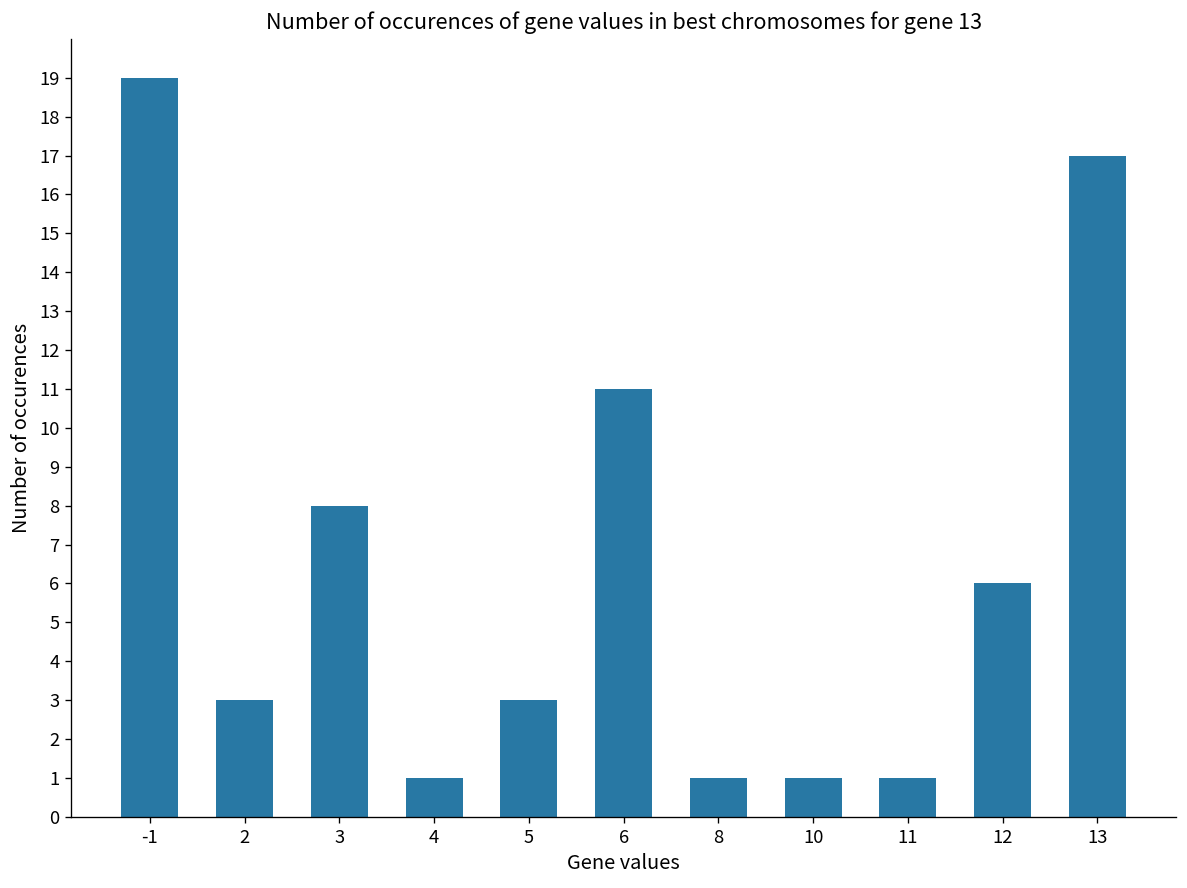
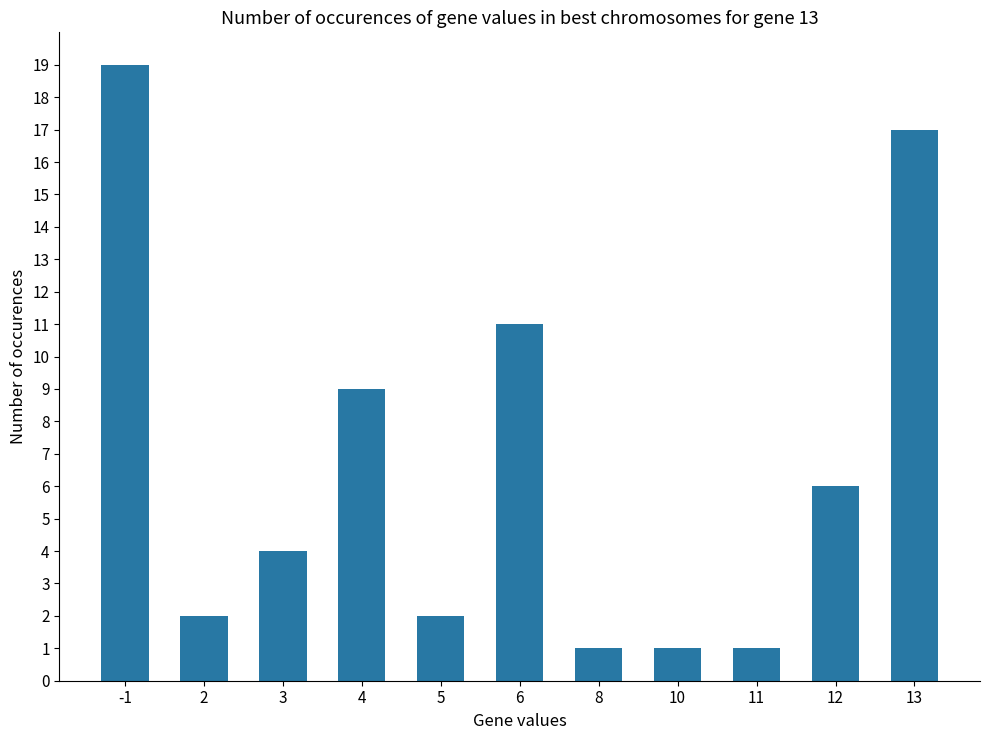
2: 3 -> 2
3: 8 -> 4
4: 1 -> 9
5: 3 -> 2
